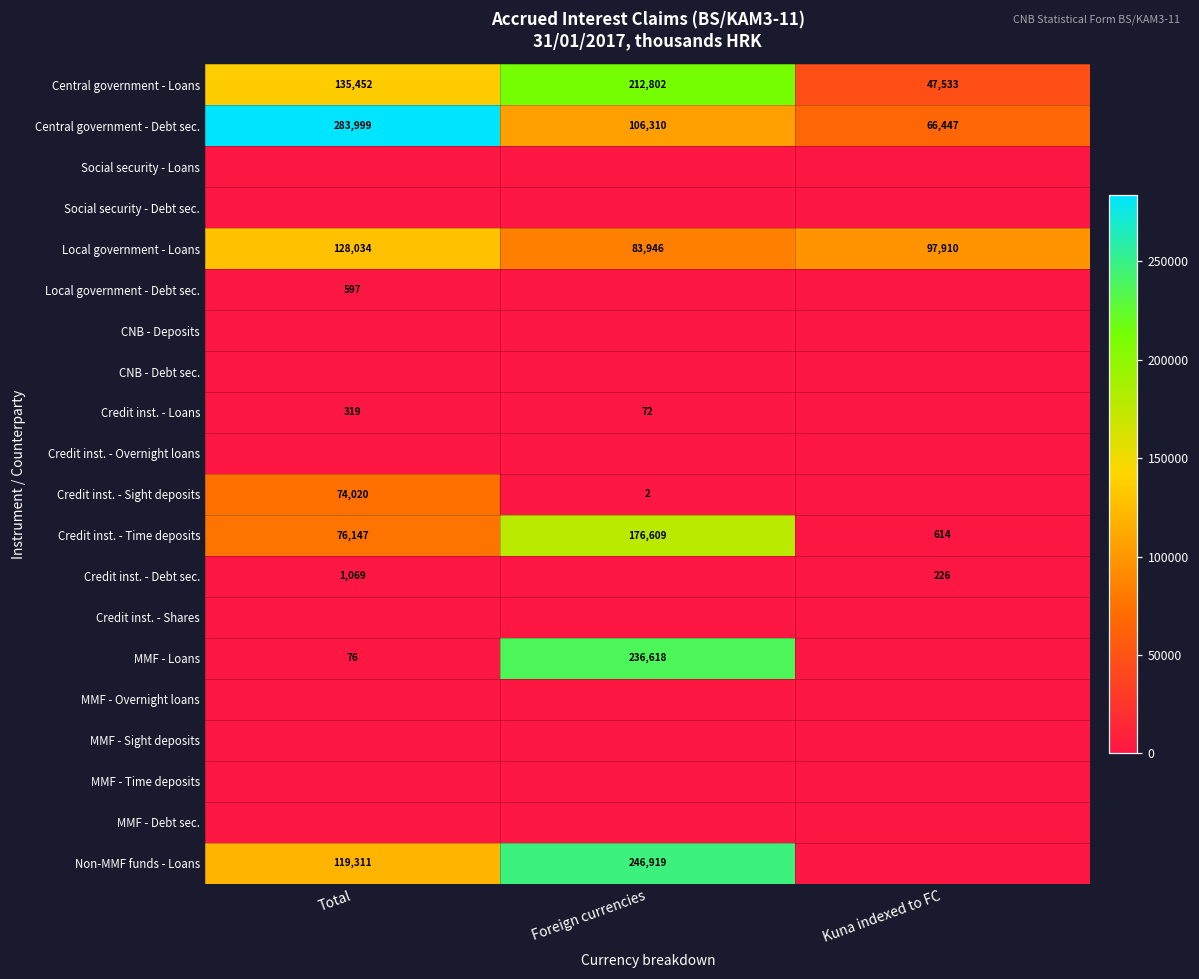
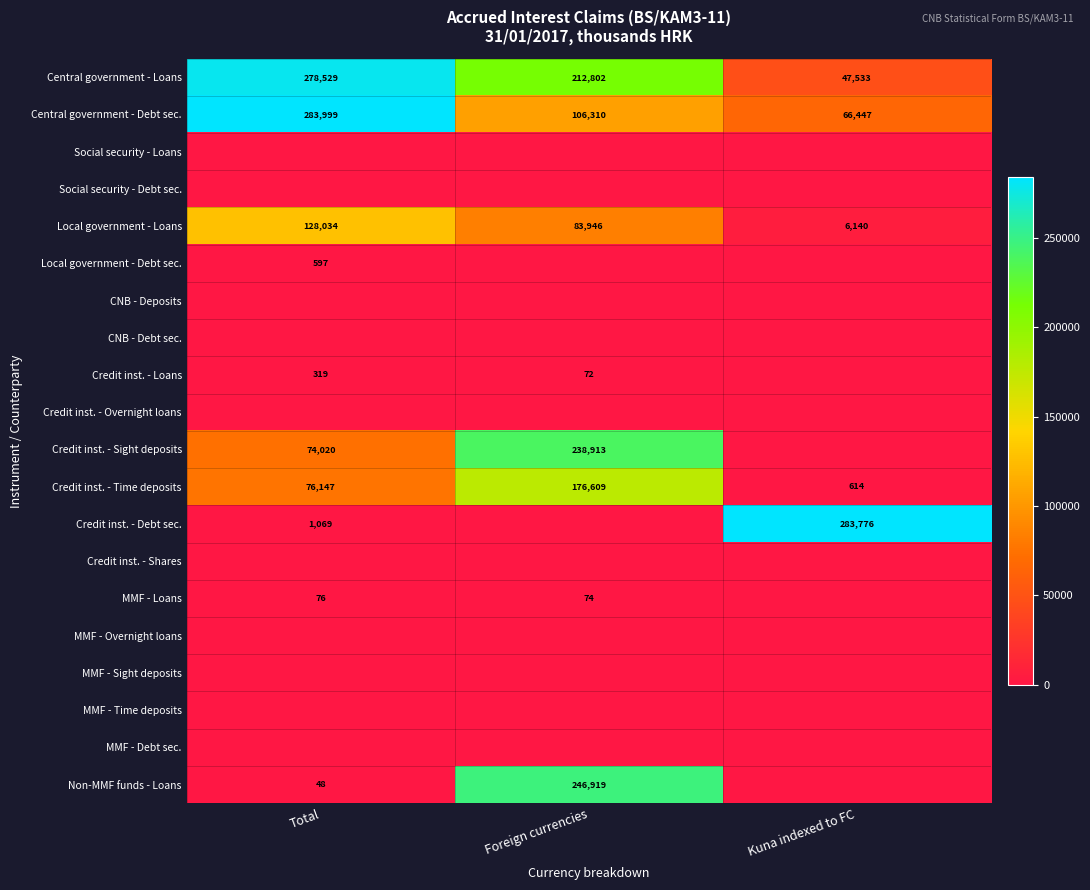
Central government - Loans, Total: 135,452 -> 278,529
Local government - Loans, Kuna indexed to FC: 97,910 -> 6,140
Credit inst. - Sight deposits, Foreign currencies: 2 -> 238,913
Credit inst. - Debt sec., Kuna indexed to FC: 226 -> 283,776
MMF - Loans, Foreign currencies: 236,618 -> 74
Non-MMF funds - Loans, Total: 119,311 -> 48
